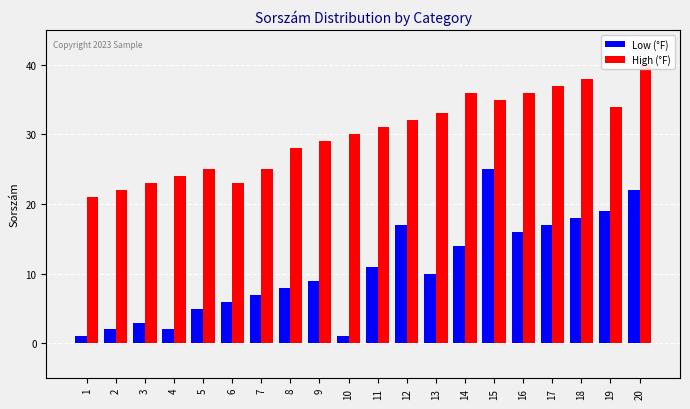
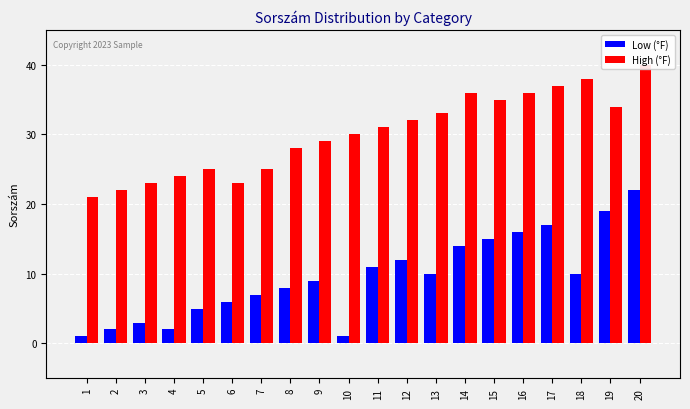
Low (°F), 12: 17 -> 12
Low (°F), 15: 25 -> 15
Low (°F), 18: 18 -> 10
